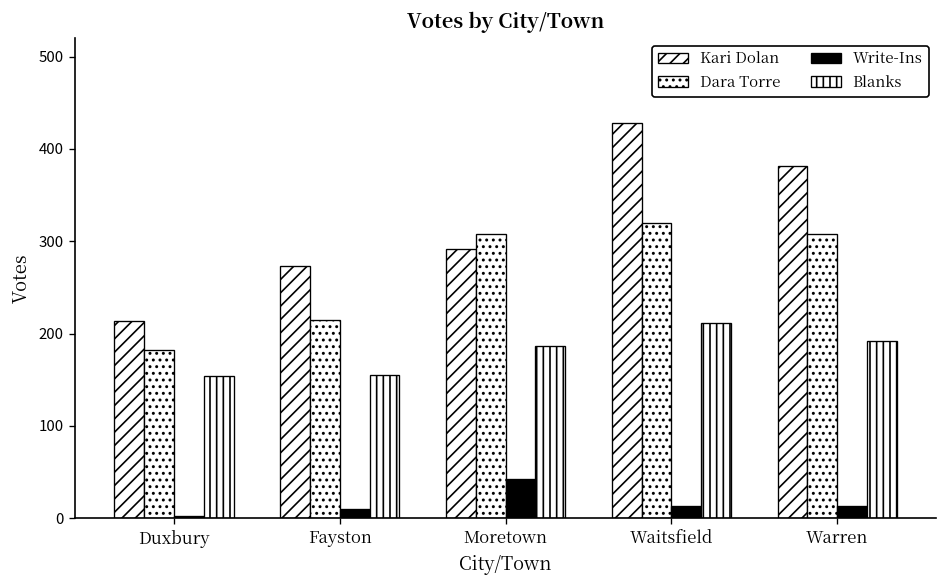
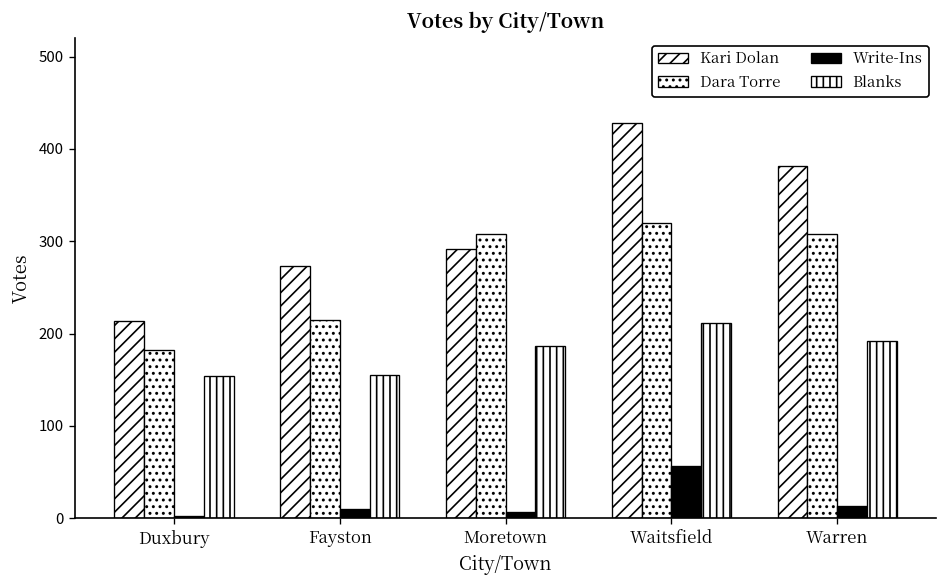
Write-Ins, Moretown: 40 -> 10
Write-Ins, Waitsfield: 10 -> 60
